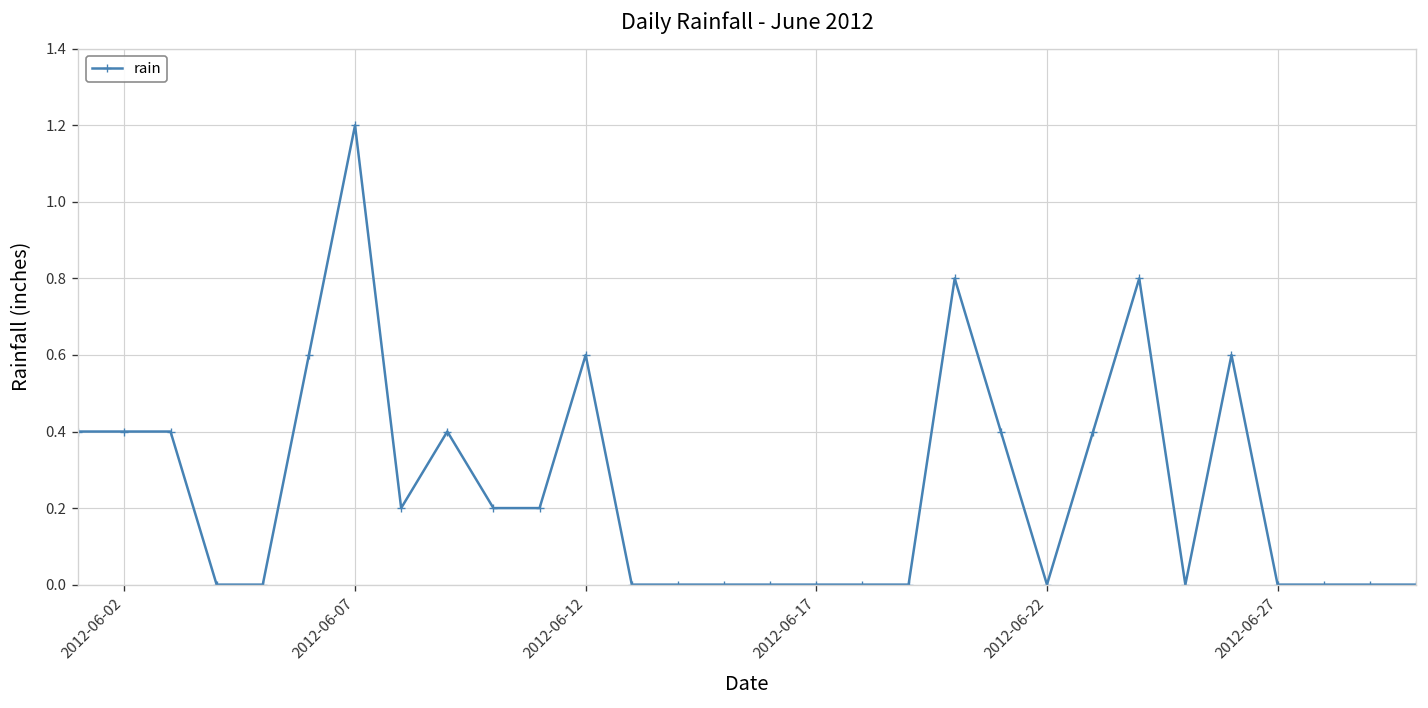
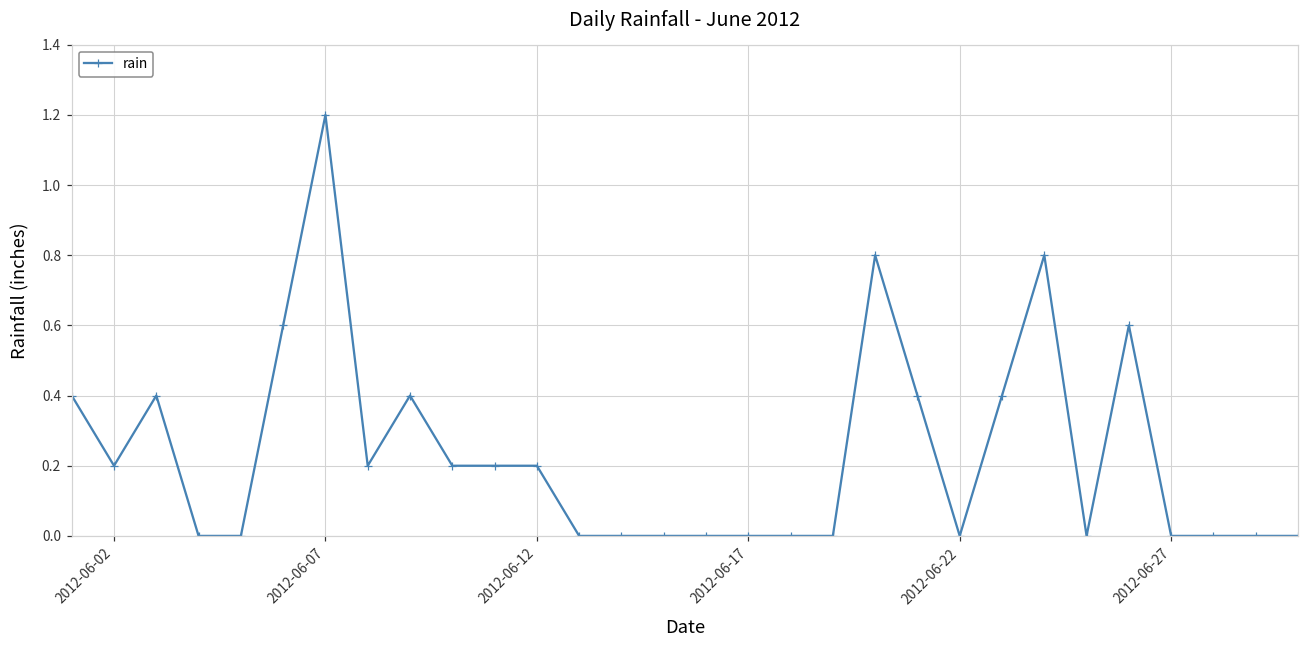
2012-06-02: 0.4 -> 0.2
2012-06-12: 0.6 -> 0.2
